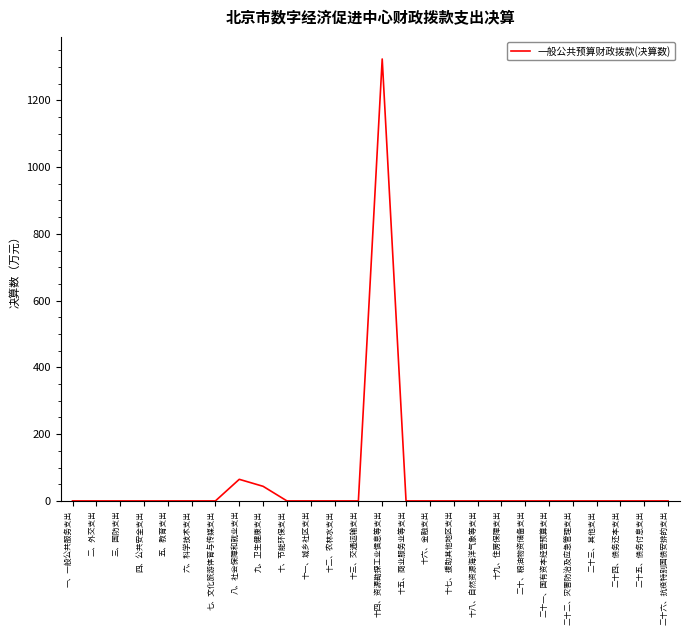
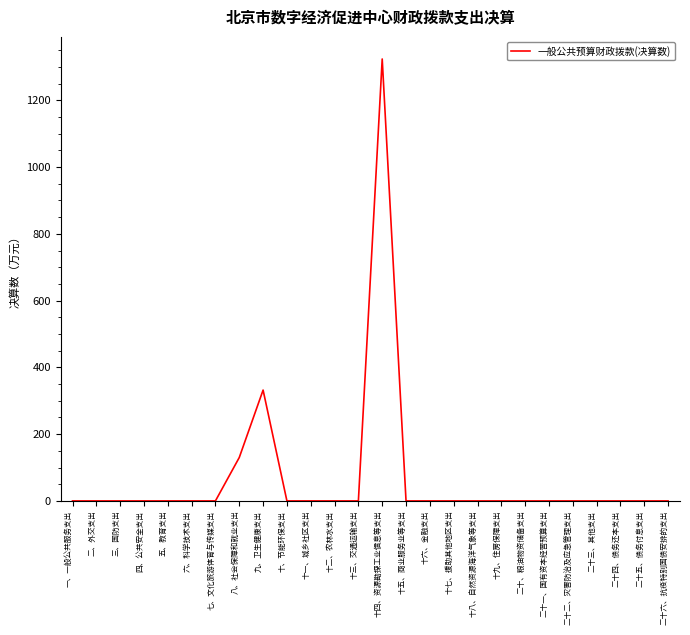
八、社会保障和就业支出: 60 -> 130
九、卫生健康支出: 40 -> 330
